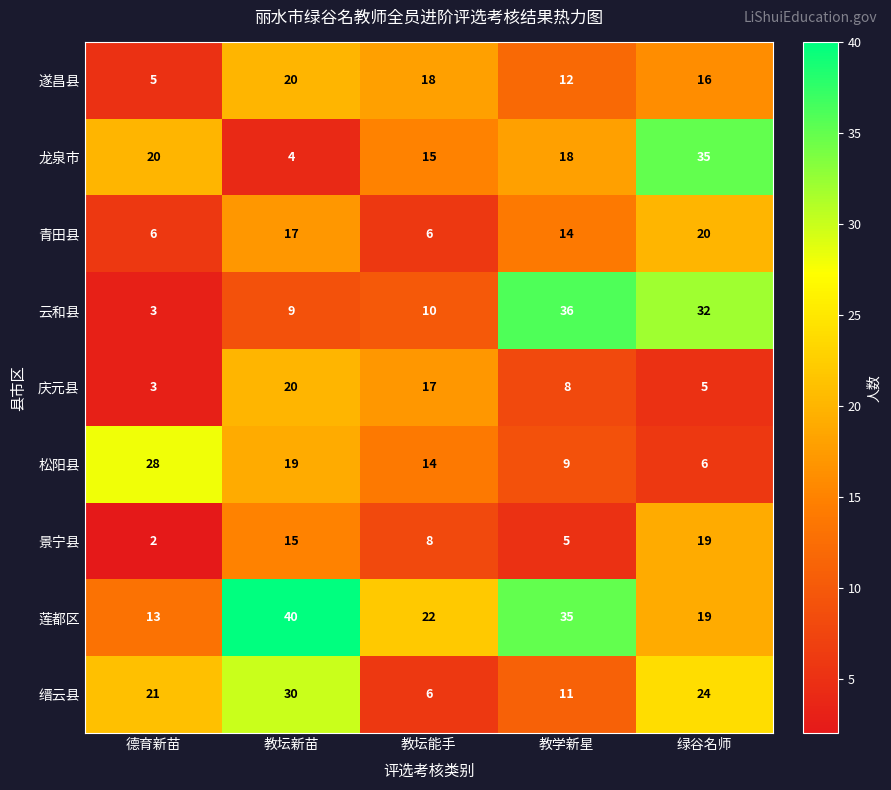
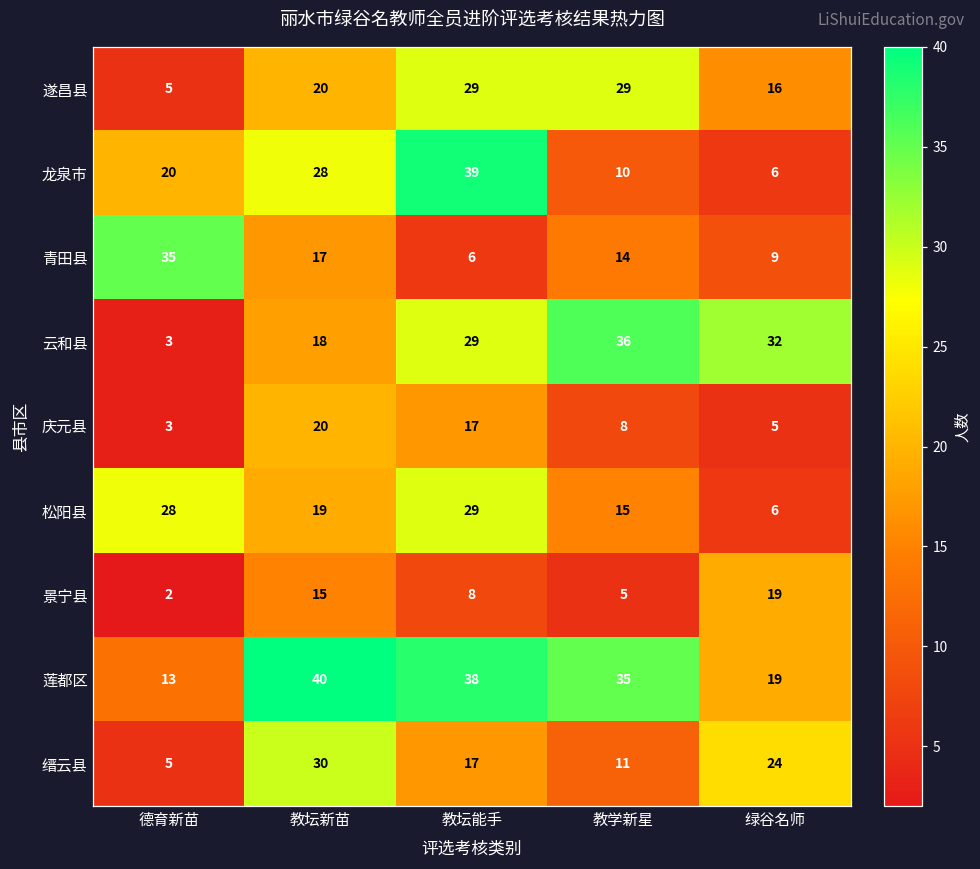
遂昌县, 教坛能手: 18 -> 29
遂昌县, 教学新星: 12 -> 29
龙泉市, 教坛新苗: 4 -> 28
龙泉市, 教坛能手: 15 -> 39
龙泉市, 教学新星: 18 -> 10
龙泉市, 绿谷名师: 35 -> 6
青田县, 德育新苗: 6 -> 35
青田县, 绿谷名师: 20 -> 9
云和县, 教坛新苗: 9 -> 18
云和县, 教坛能手: 10 -> 29
松阳县, 教坛能手: 14 -> 29
松阳县, 教学新星: 9 -> 15
莲都区, 教坛能手: 22 -> 38
缙云县, 德育新苗: 21 -> 5
缙云县, 教坛能手: 6 -> 17
